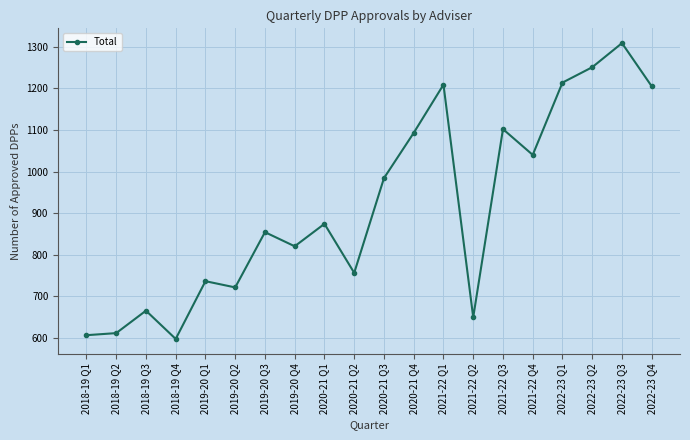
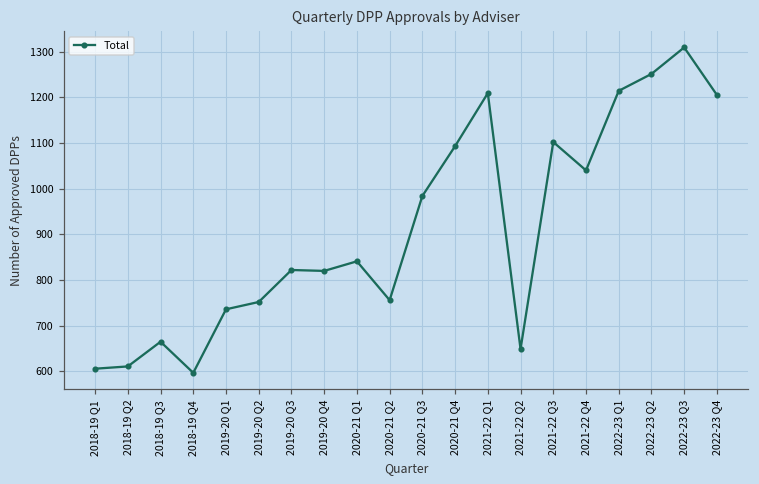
2019-20 Q2: 720 -> 750
2019-20 Q3: 850 -> 820
2020-21 Q1: 870 -> 840
